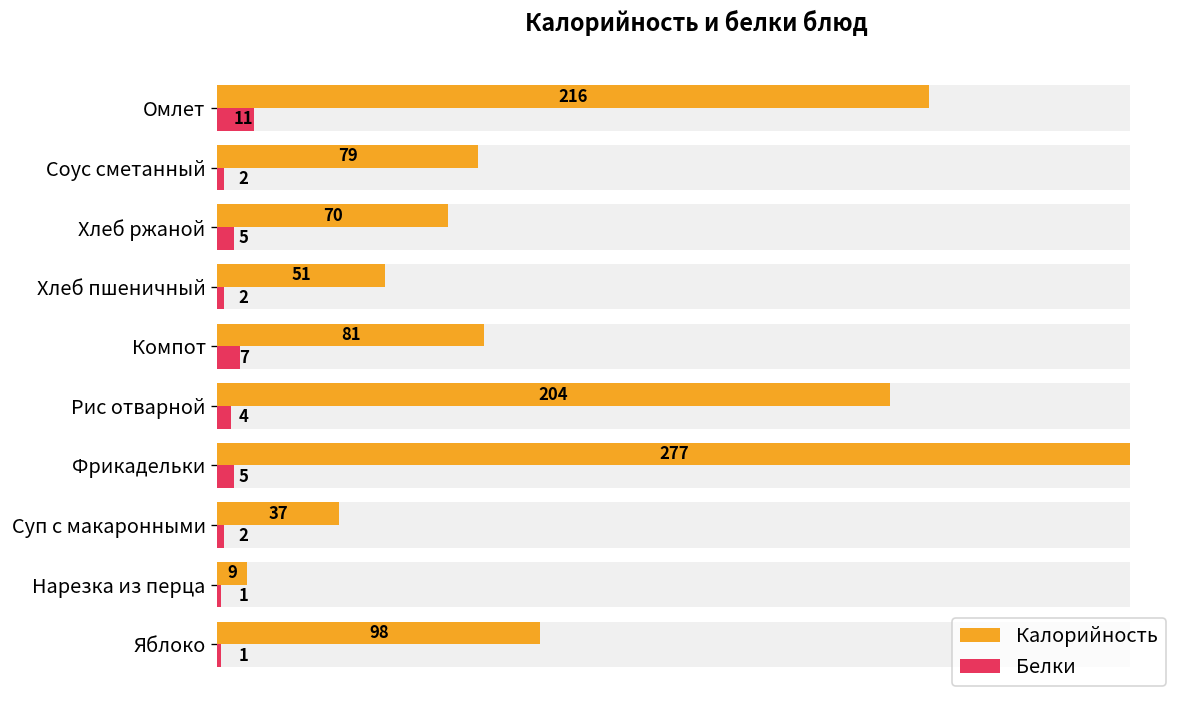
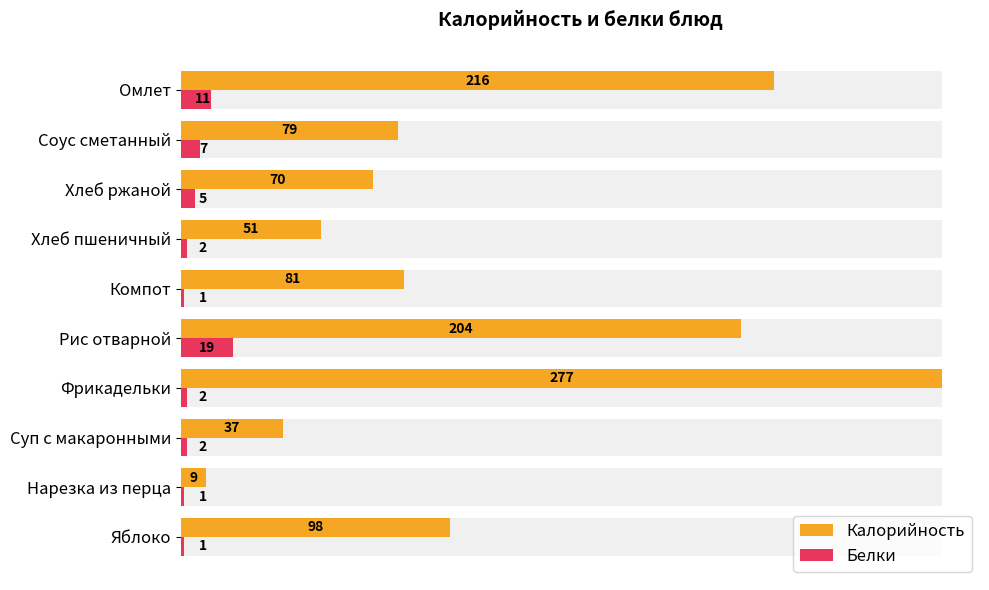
Белки, Соус сметанный: 2 -> 7
Белки, Компот: 7 -> 1
Белки, Рис отварной: 4 -> 19
Белки, Фрикадельки: 5 -> 2
